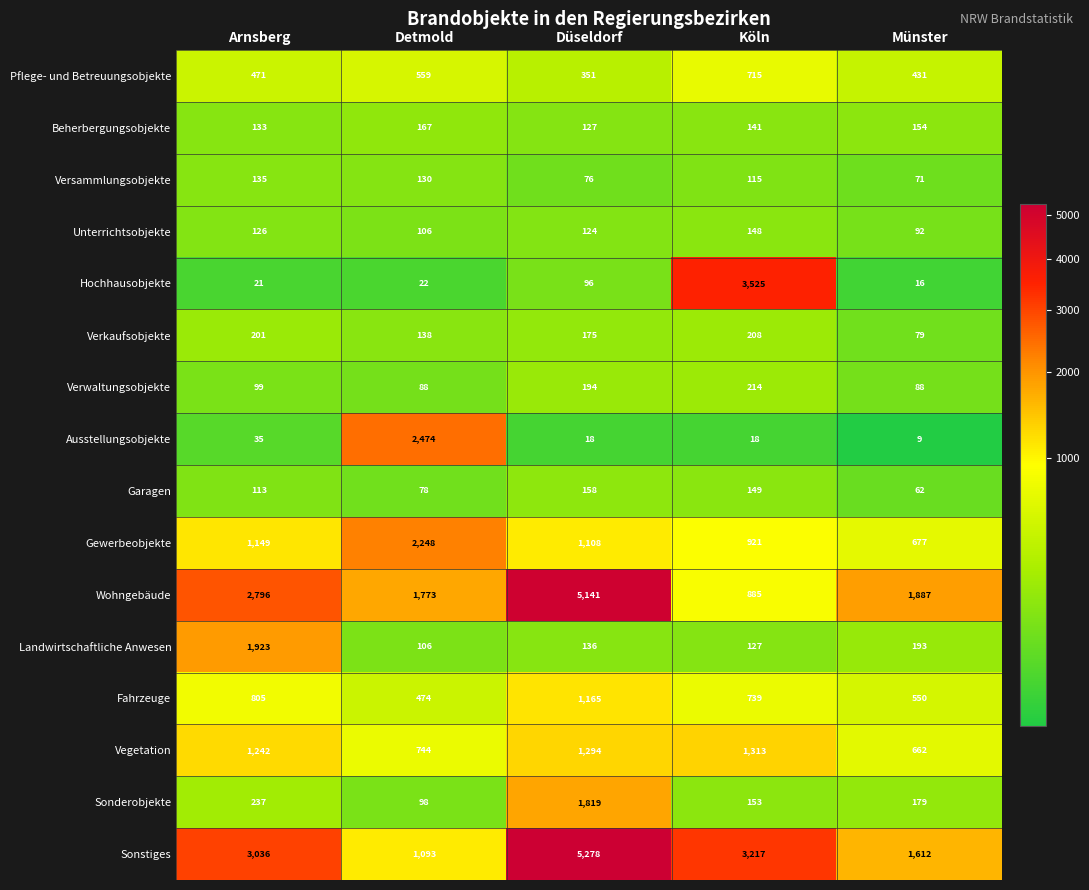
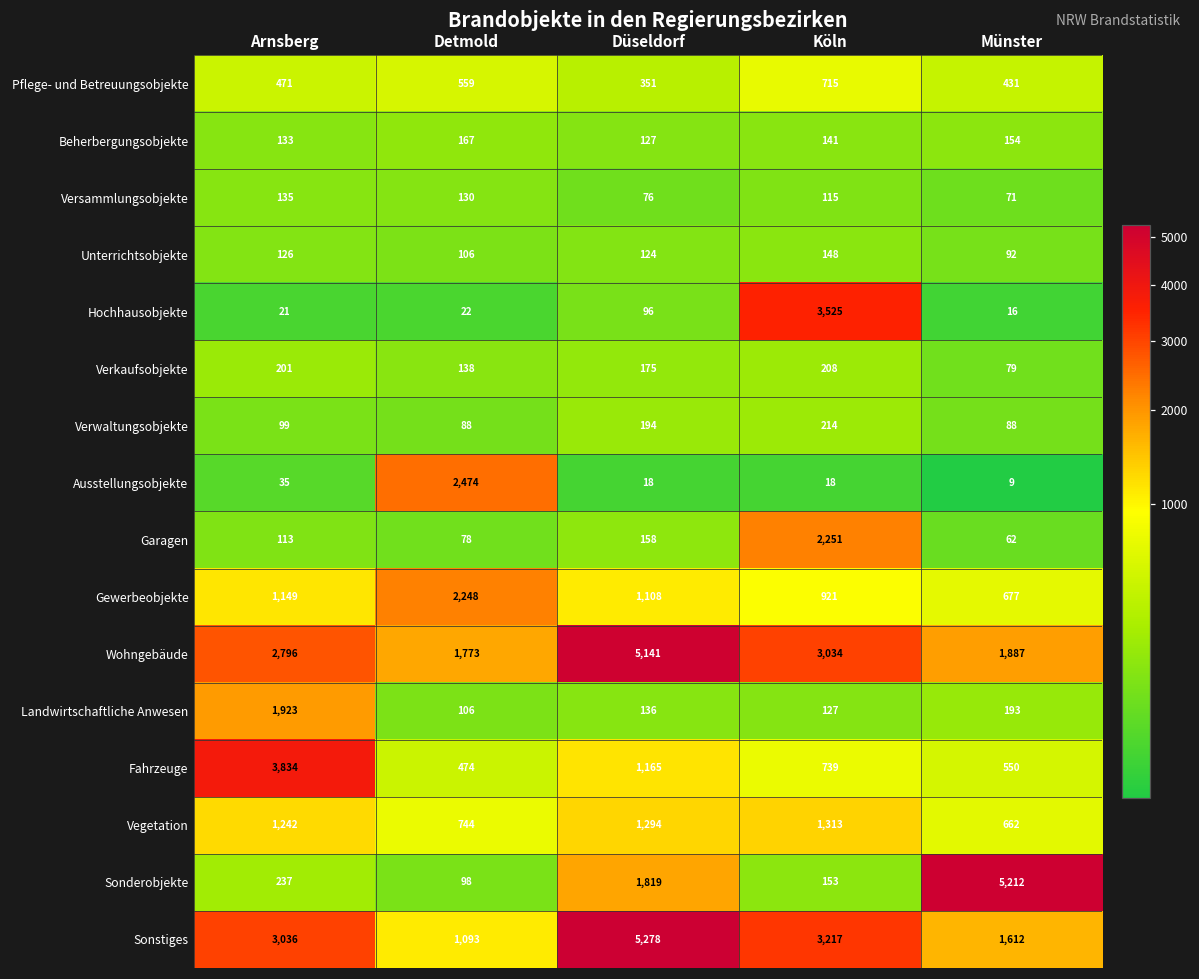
Garagen, Köln: 149 -> 2,251
Wohngebäude, Köln: 885 -> 3,034
Fahrzeuge, Arnsberg: 805 -> 3,834
Sonderobjekte, Münster: 179 -> 5,212
